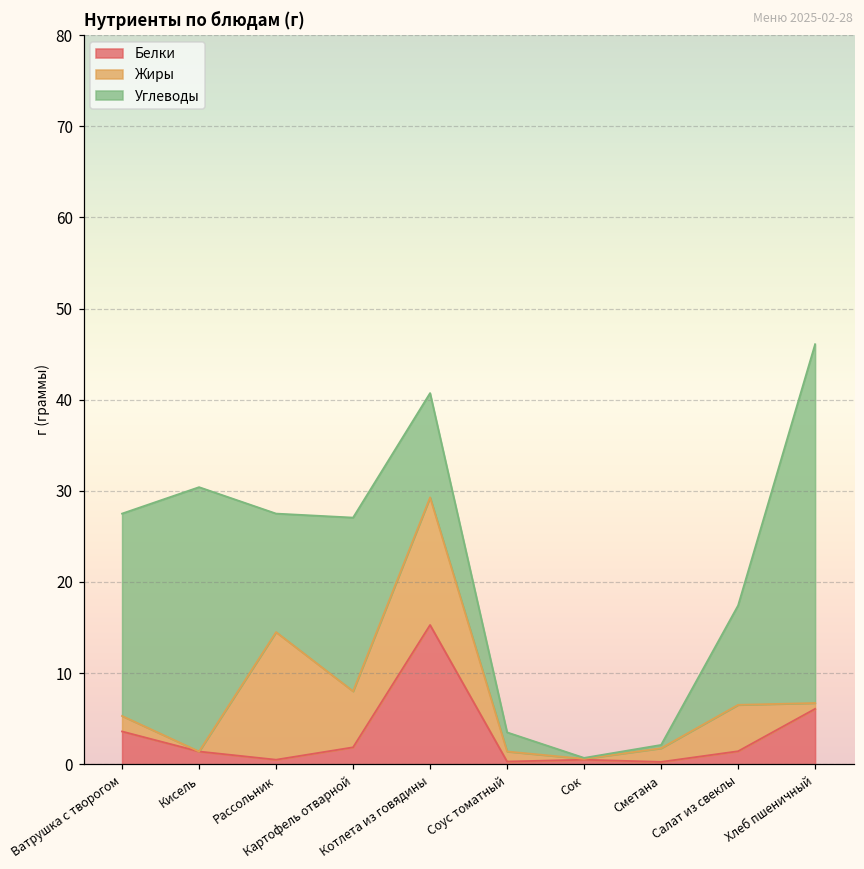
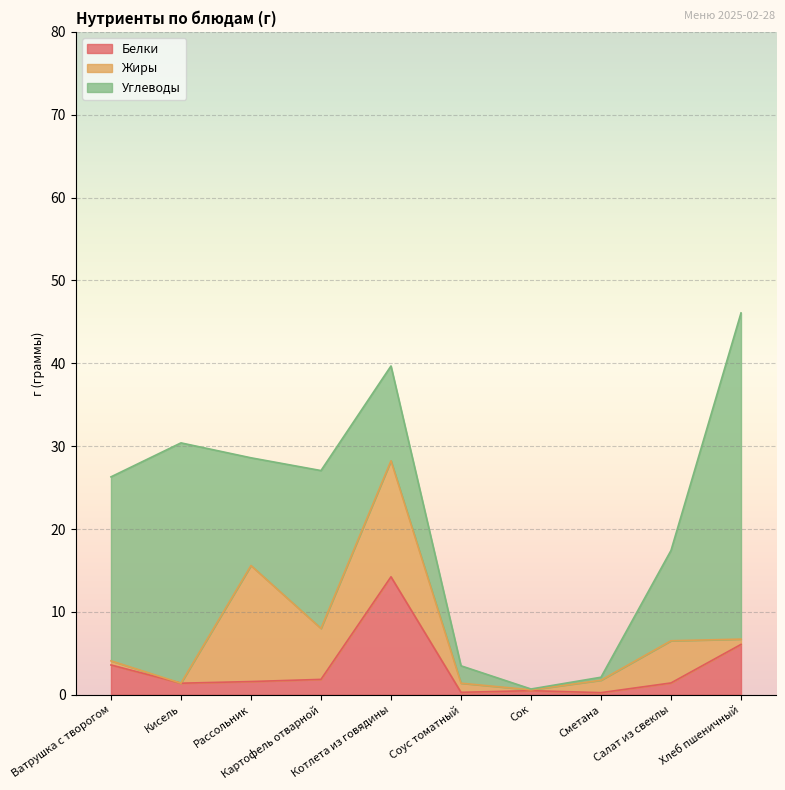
Жиры, Ватрушка с творогом: 2 -> 0
Белки, Рассольник: 1 -> 2
Белки, Котлета из говядины: 15 -> 14
